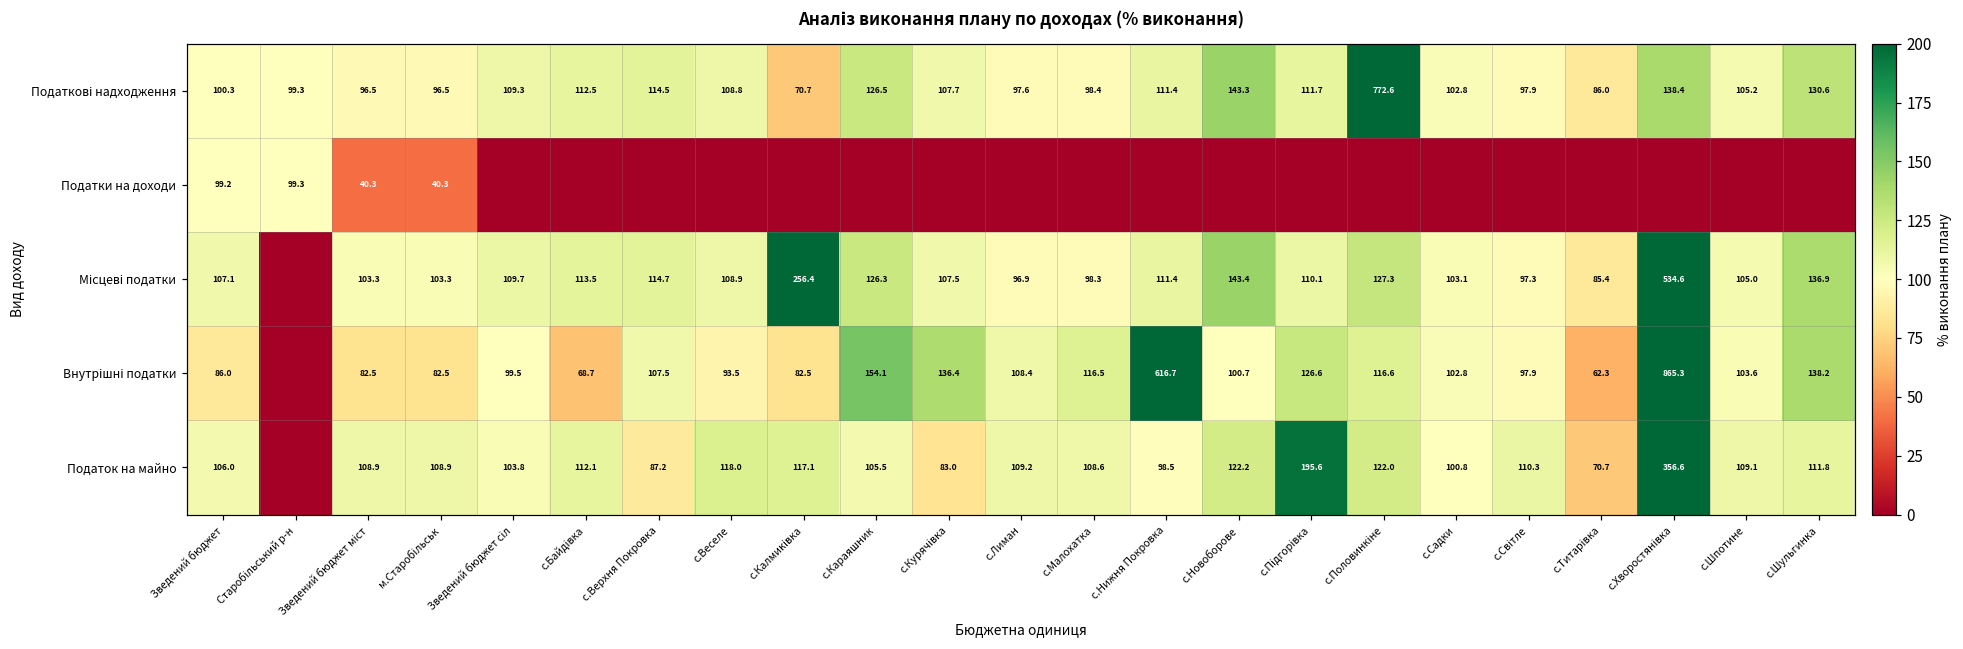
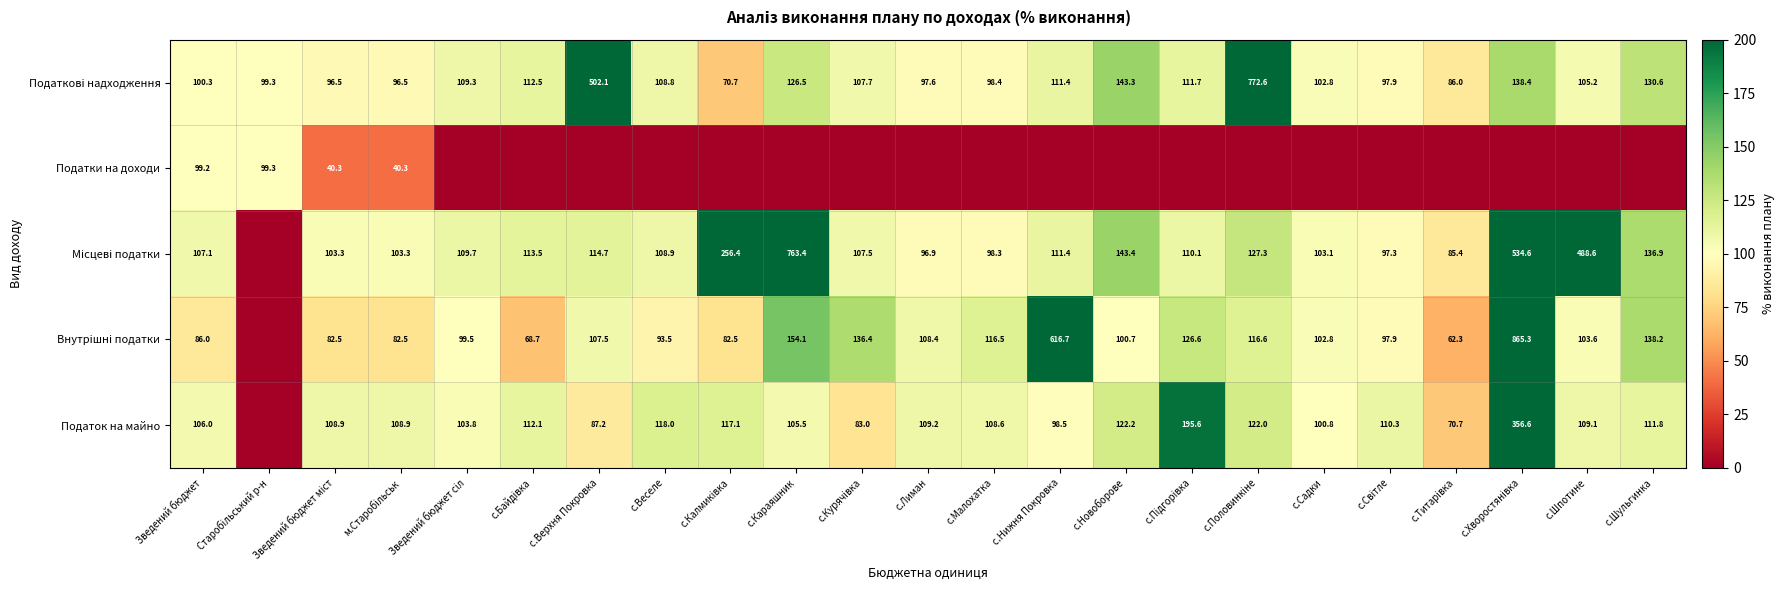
Податкові надходження, с.Верхня Покровка: 114.5 -> 502.1
Місцеві податки, с.Караяшник: 126.3 -> 763.4
Місцеві податки, с.Шпотине: 105.0 -> 488.6
